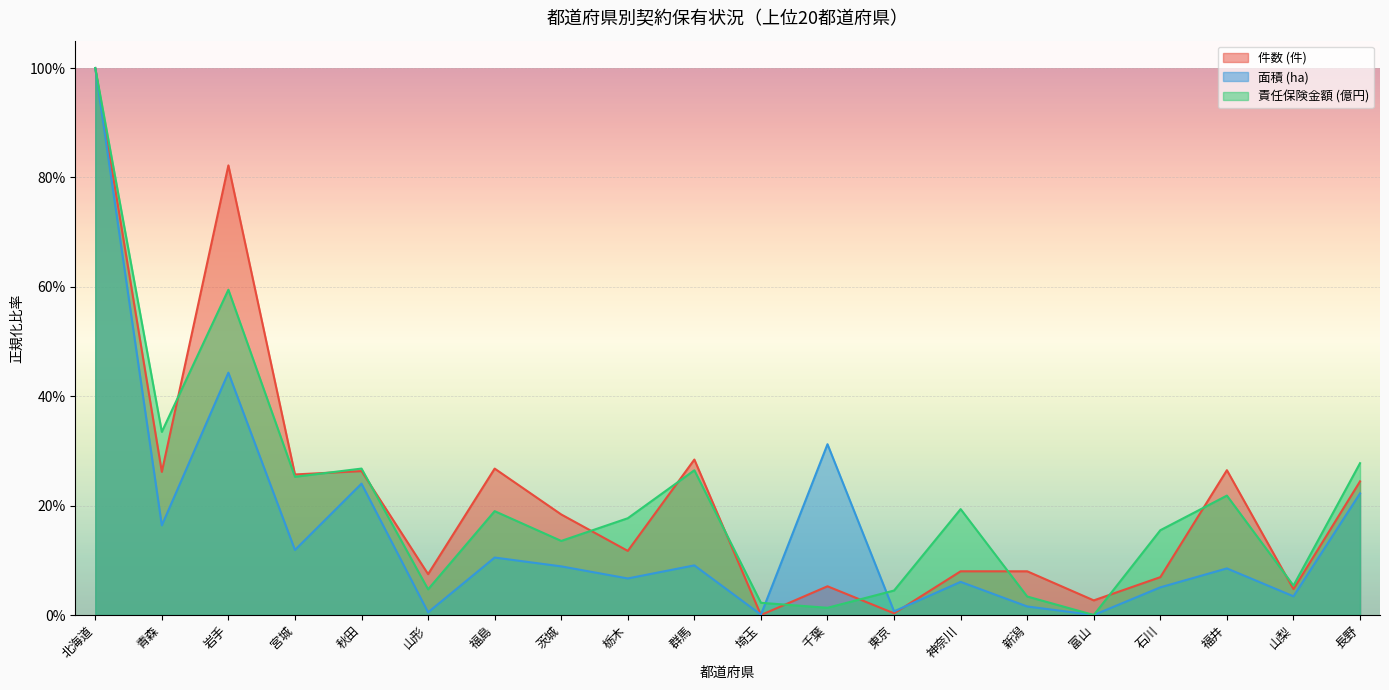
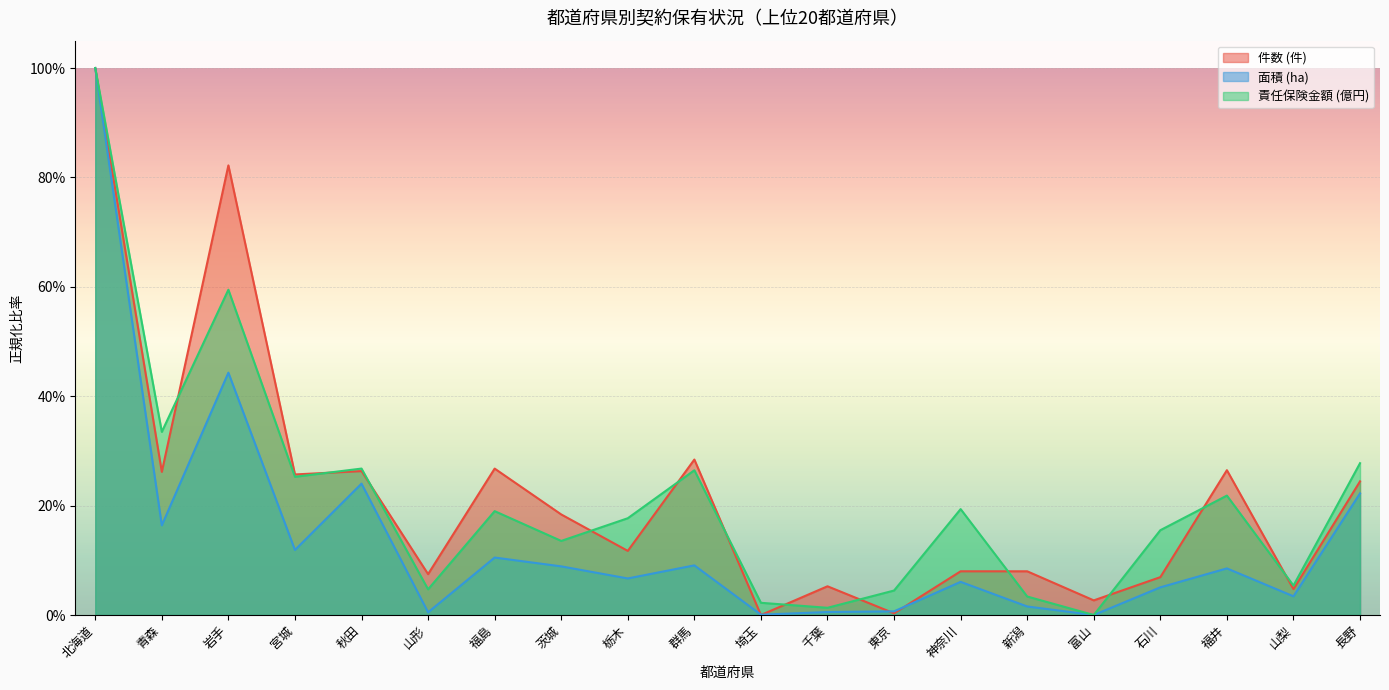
面積 (ha), 千葉: 31% -> 1%
